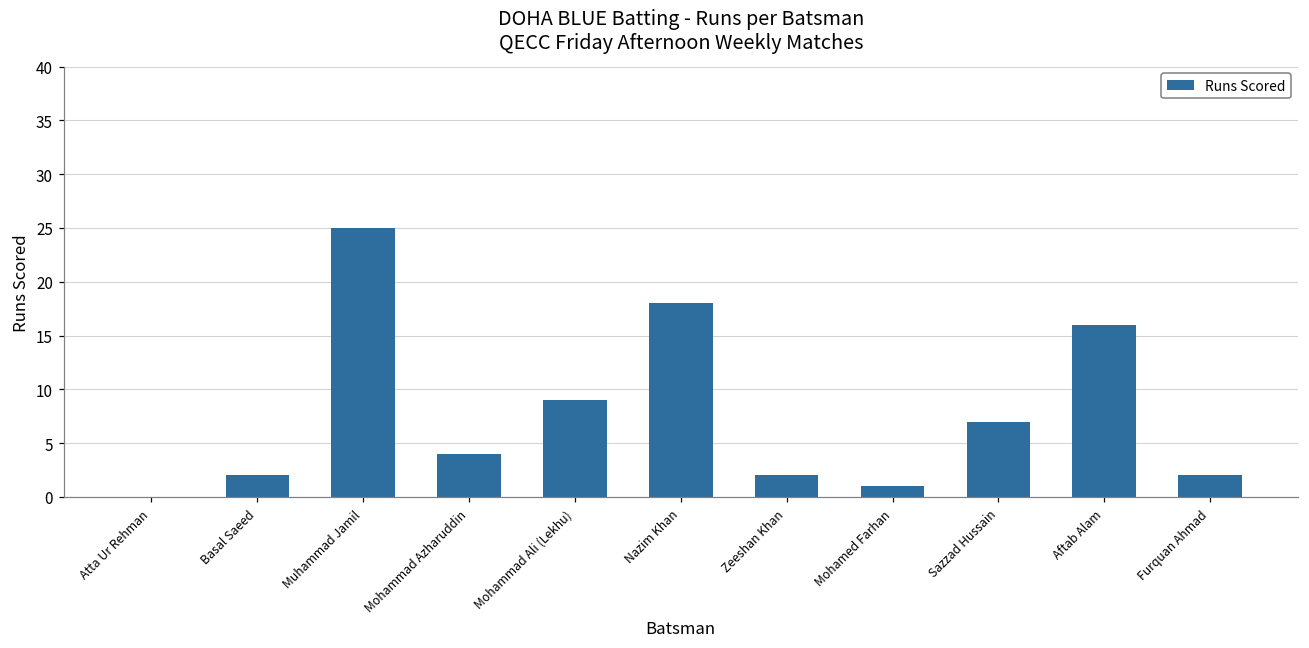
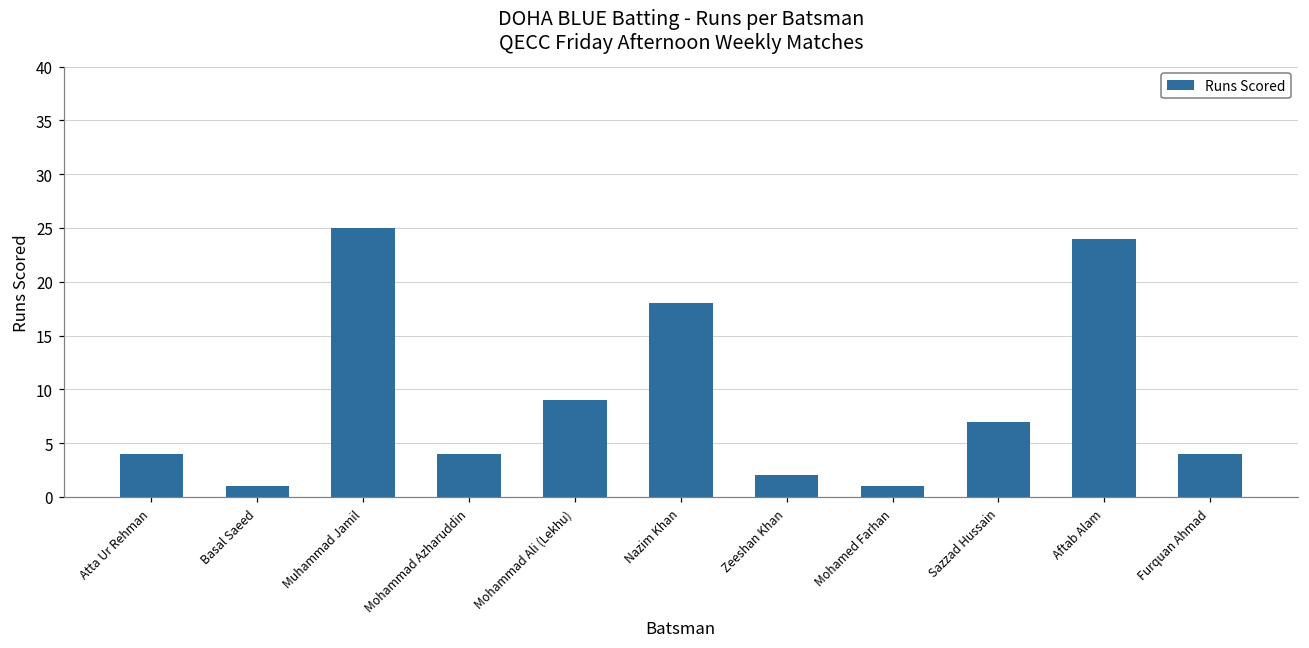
Atta Ur Rehman: 0 -> 4
Basal Saeed: 2 -> 1
Aftab Alam: 16 -> 24
Furquan Ahmad: 2 -> 4
